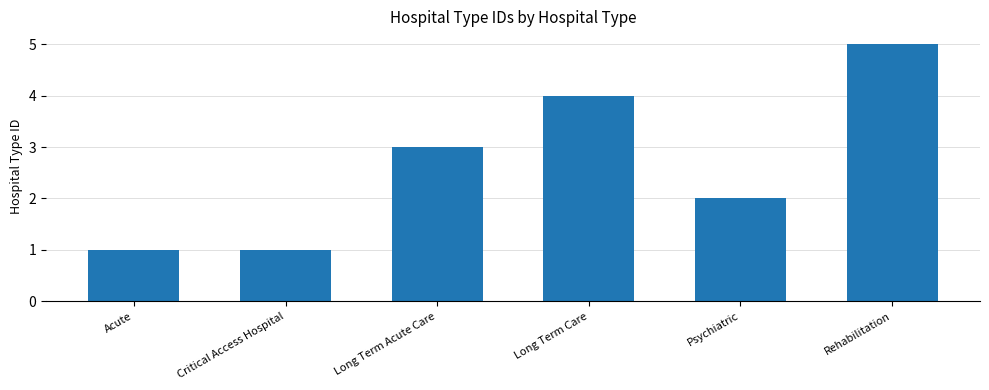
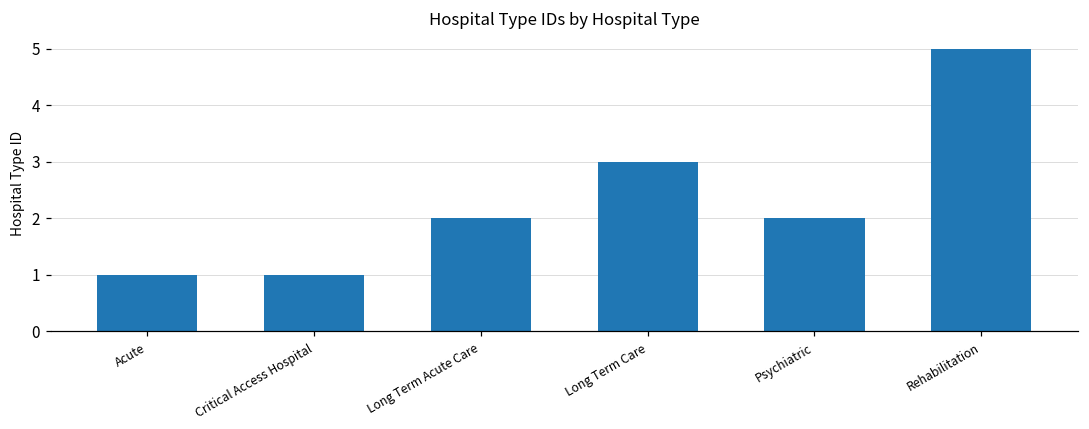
Long Term Acute Care: 3 -> 2
Long Term Care: 4 -> 3
